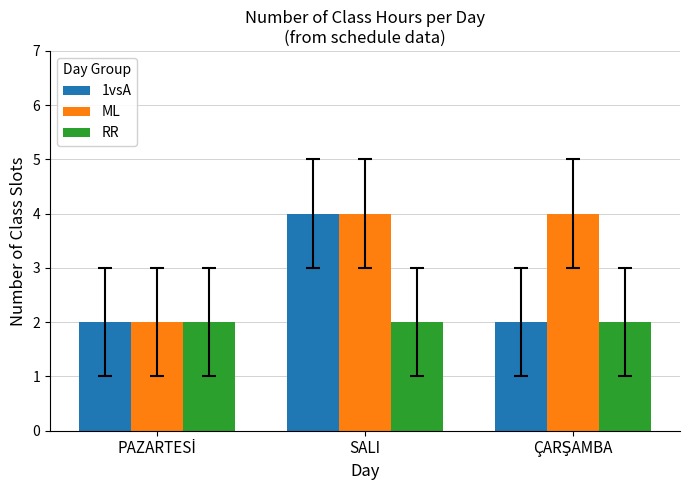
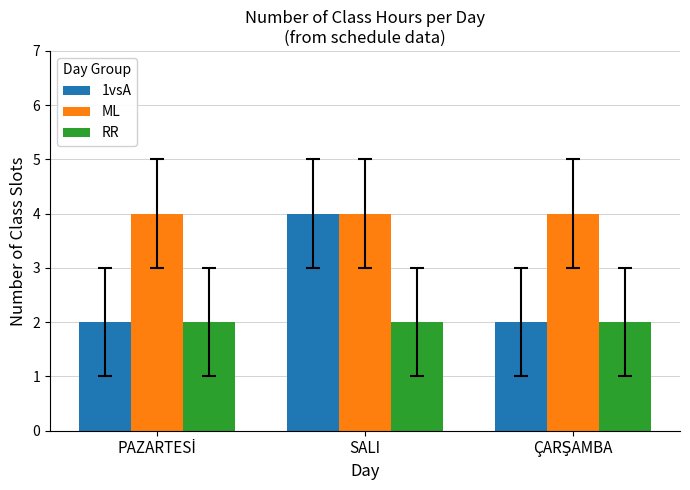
ML, PAZARTESİ: 2 -> 4
